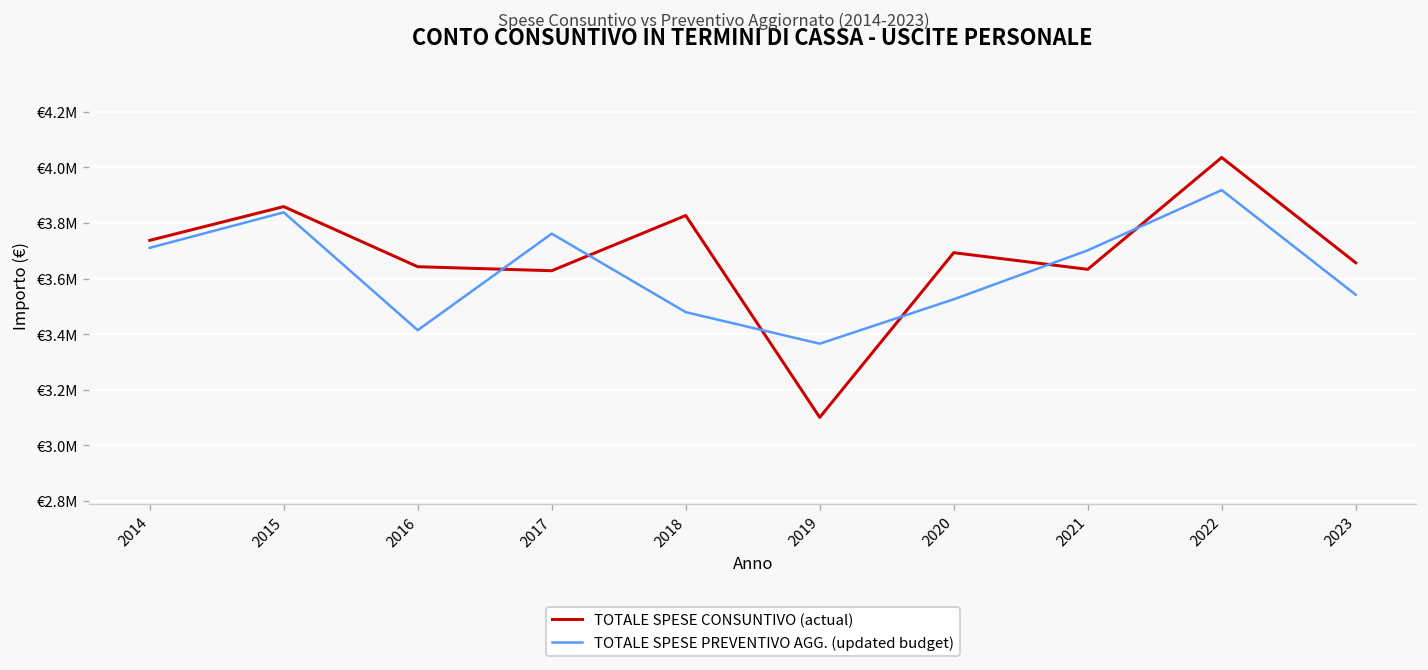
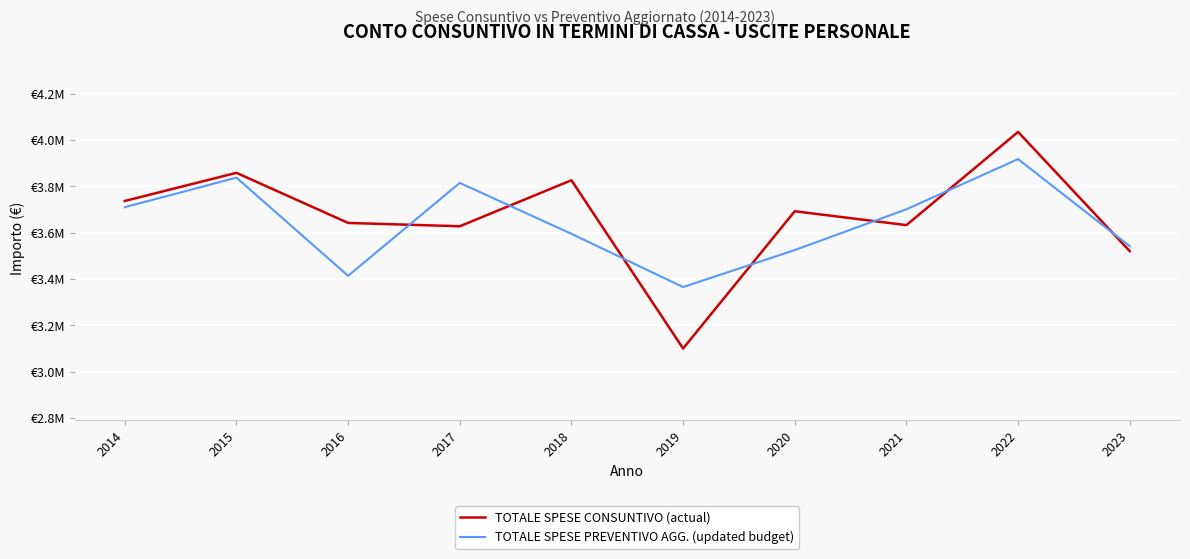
TOTALE SPESE PREVENTIVO AGG. (updated budget), 2017: €3760000 -> €3820000
TOTALE SPESE PREVENTIVO AGG. (updated budget), 2018: €3480000 -> €3600000
TOTALE SPESE CONSUNTIVO (actual), 2023: €3660000 -> €3520000
